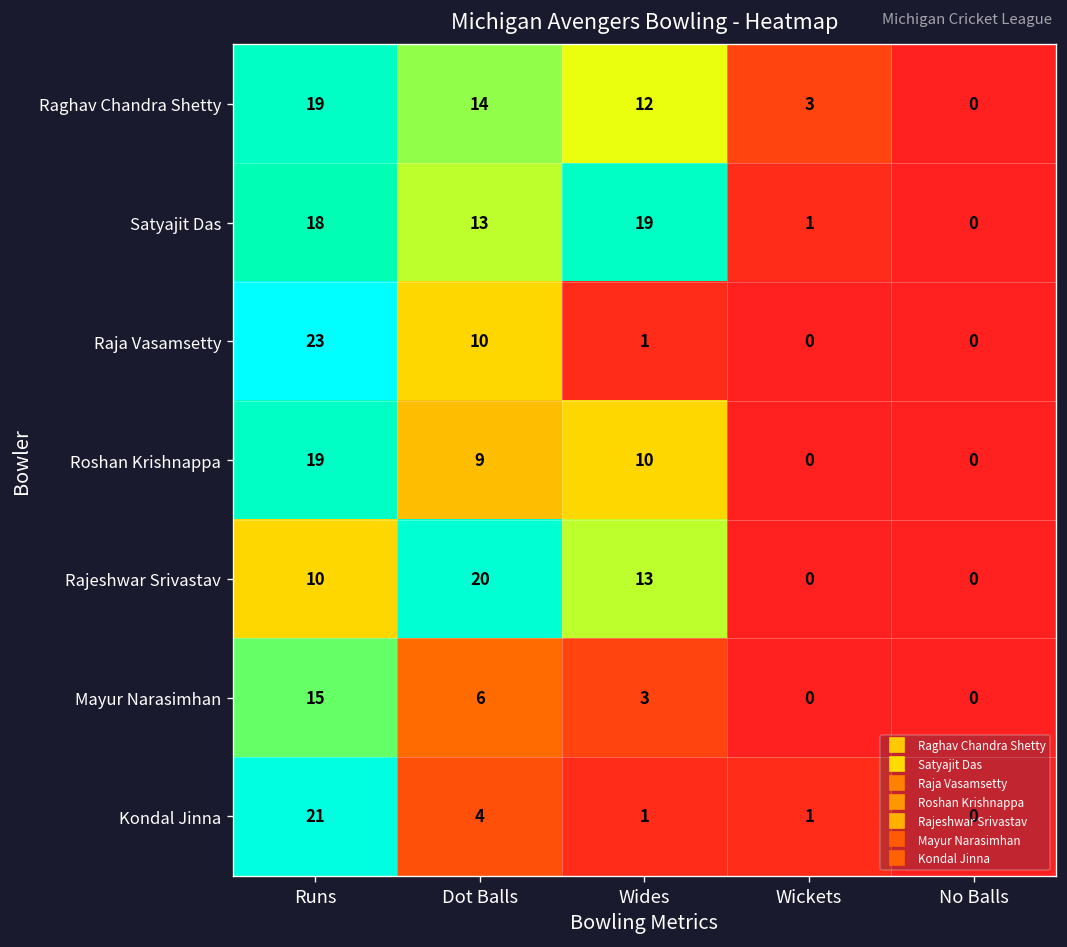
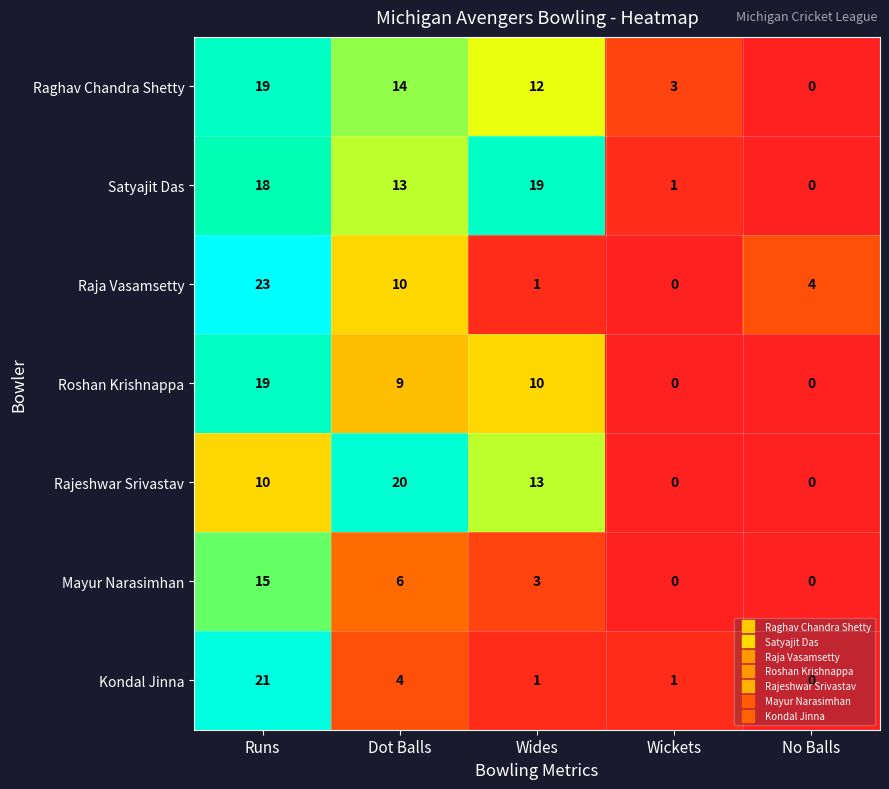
Raja Vasamsetty, No Balls: 0 -> 4
